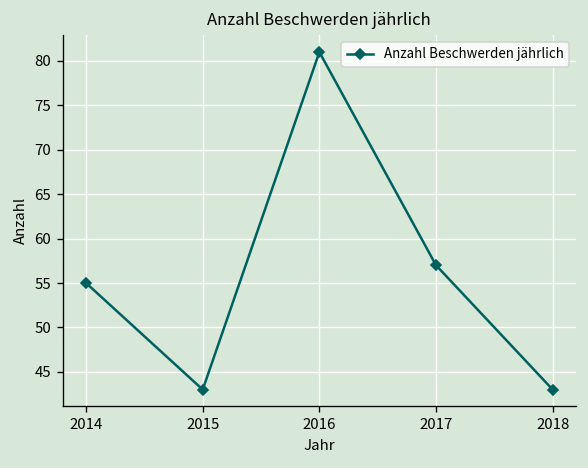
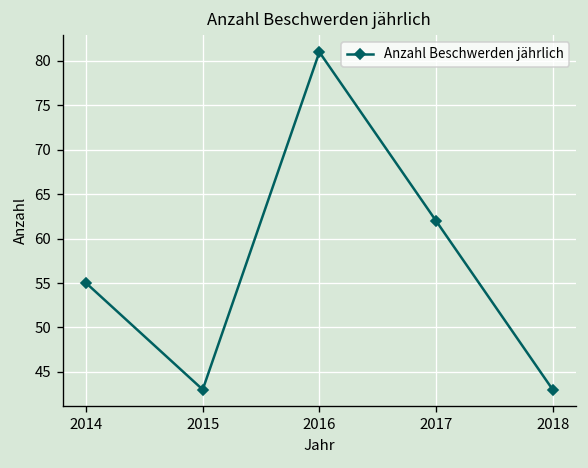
2017: 57 -> 62
